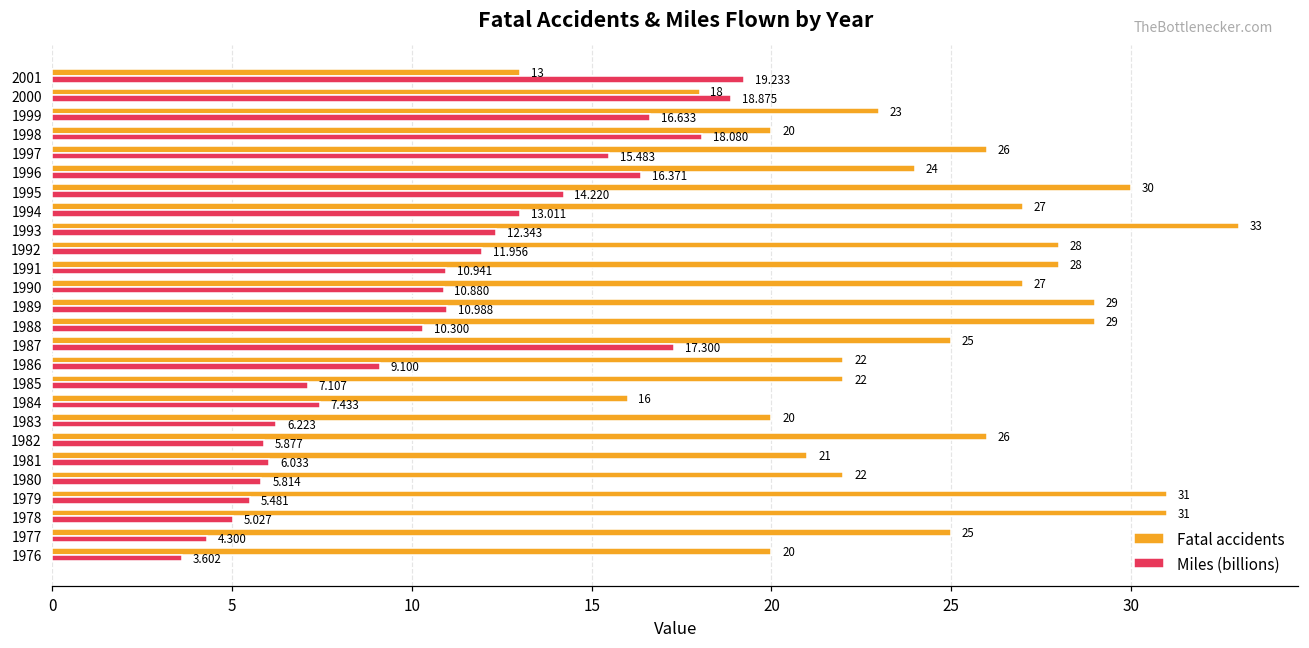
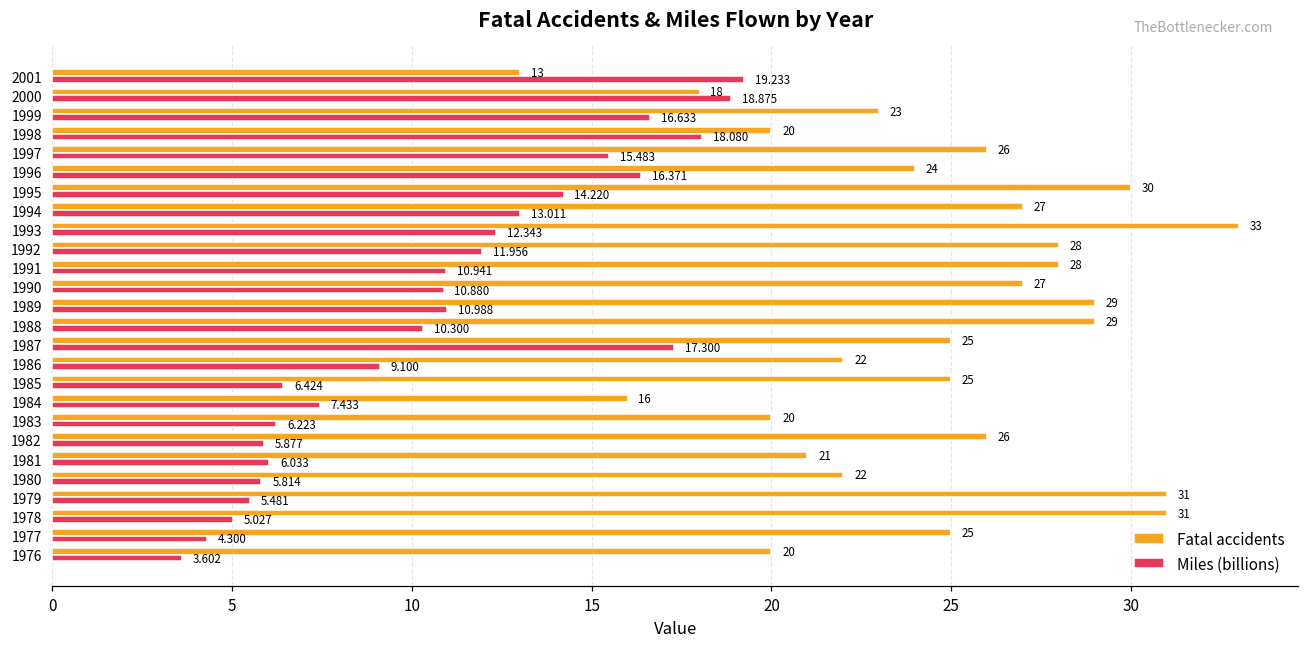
Fatal accidents, 1985: 22 -> 25
Miles (billions), 1985: 7.107 -> 6.424
